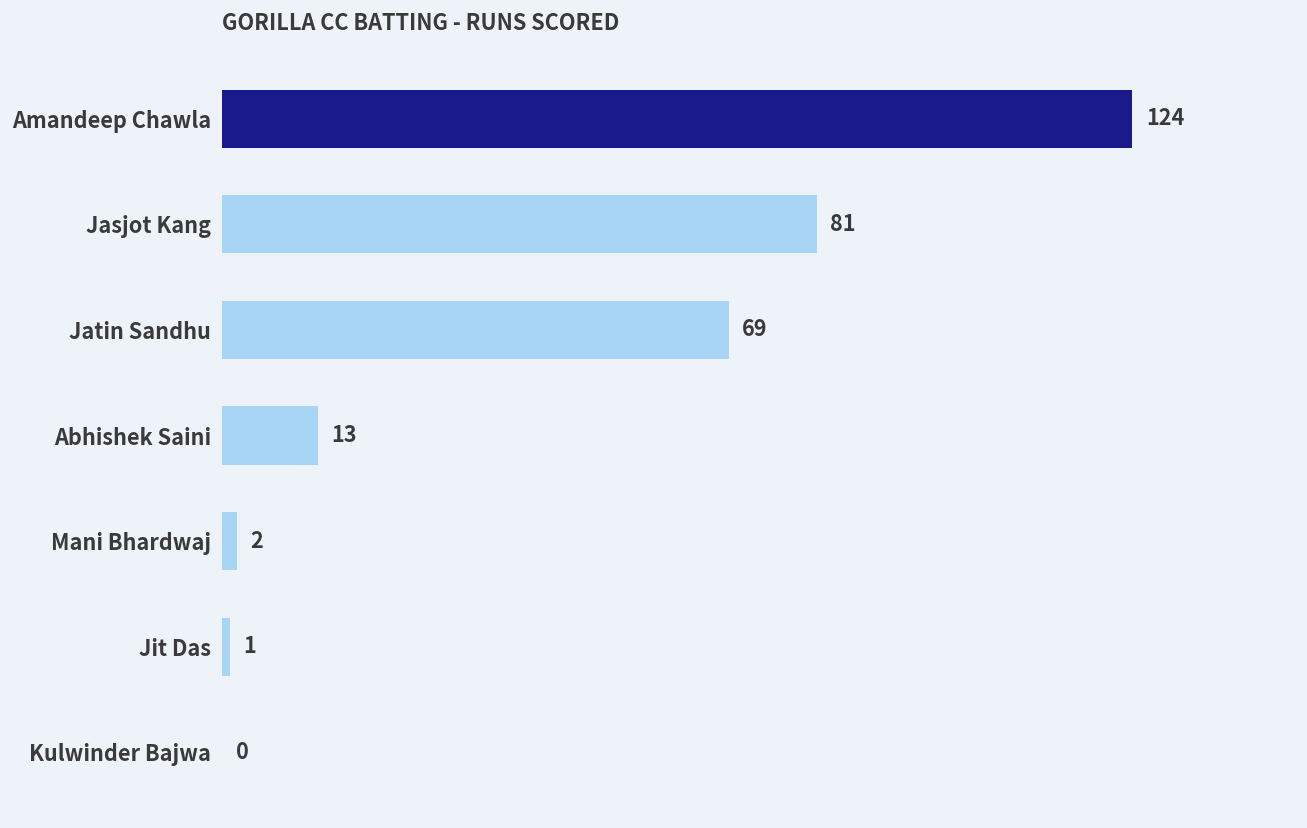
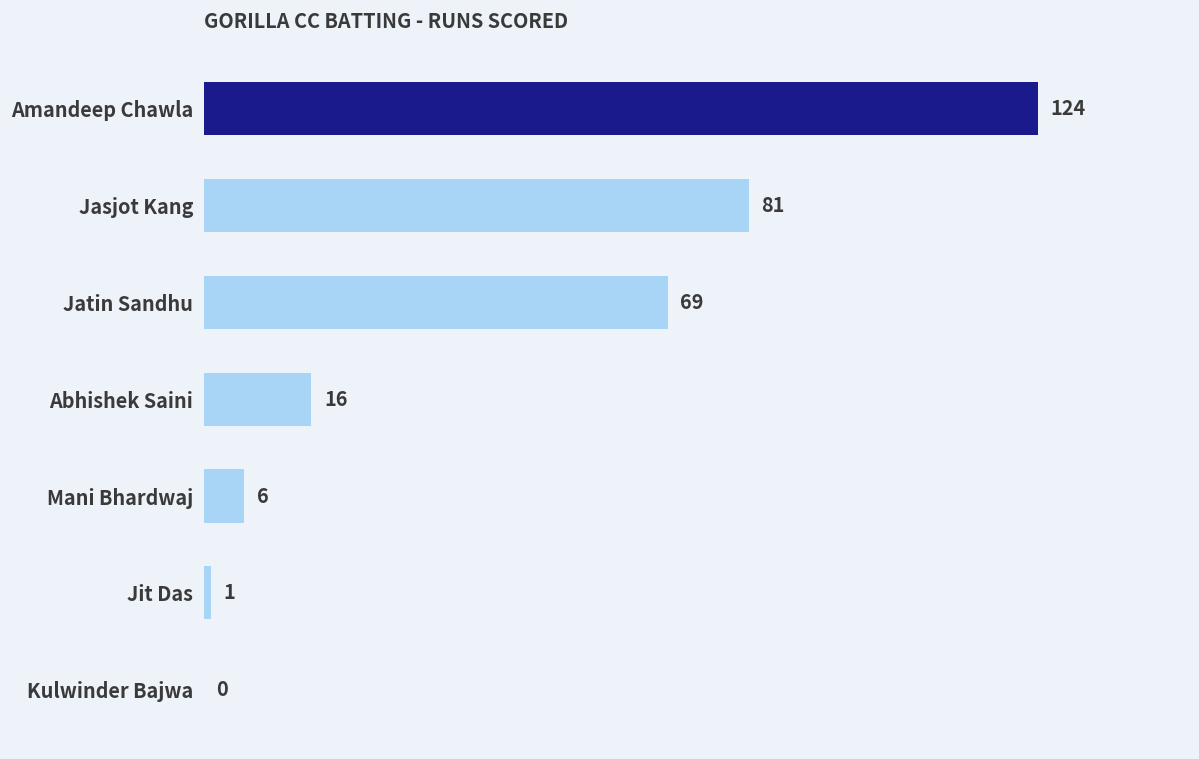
Abhishek Saini: 13 -> 16
Mani Bhardwaj: 2 -> 6
